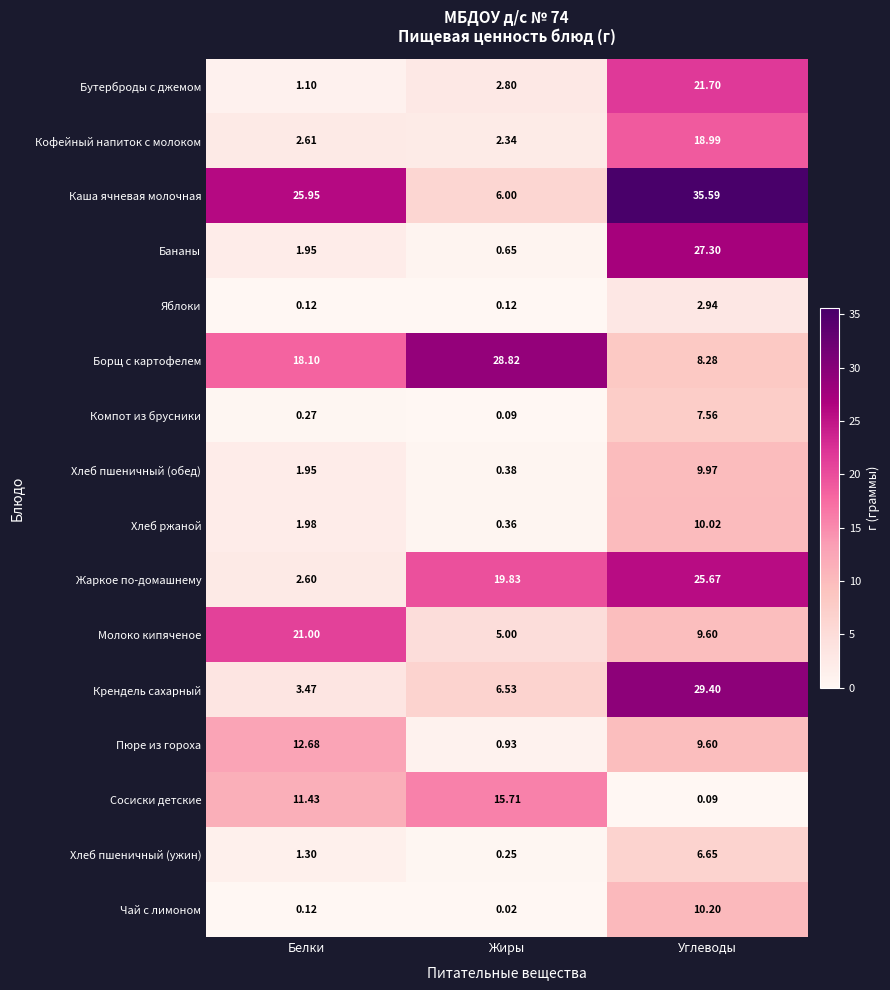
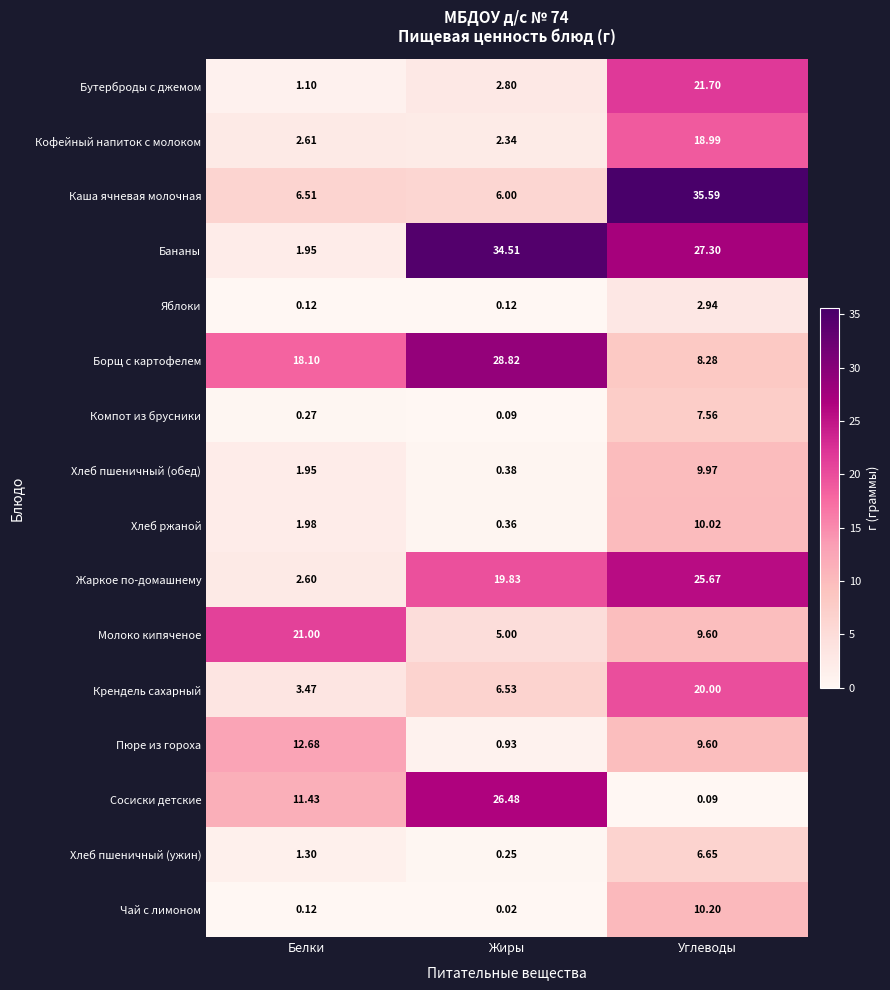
Каша ячневая молочная, Белки: 25.95 -> 6.51
Бананы, Жиры: 0.65 -> 34.51
Крендель сахарный, Углеводы: 29.40 -> 20.00
Сосиски детские, Жиры: 15.71 -> 26.48
